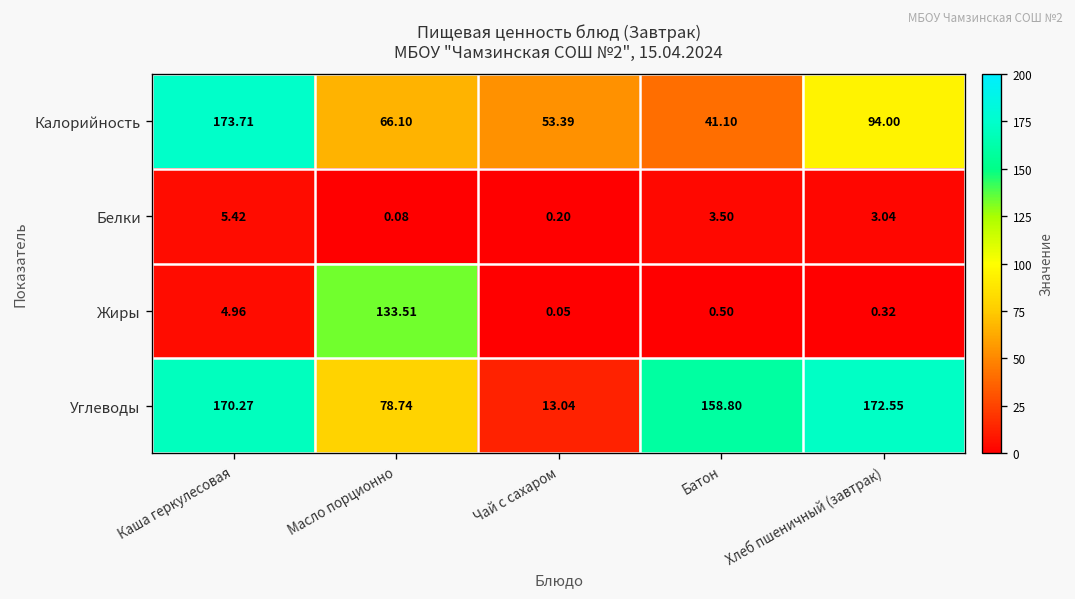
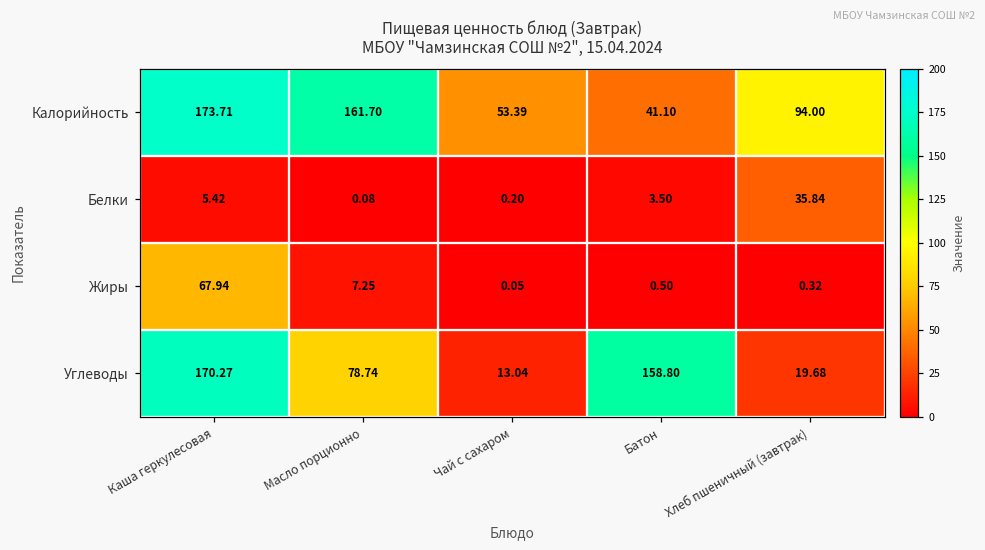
Калорийность, Масло порционно: 66.10 -> 161.70
Белки, Хлеб пшеничный (завтрак): 3.04 -> 35.84
Жиры, Каша геркулесовая: 4.96 -> 67.94
Жиры, Масло порционно: 133.51 -> 7.25
Углеводы, Хлеб пшеничный (завтрак): 172.55 -> 19.68
